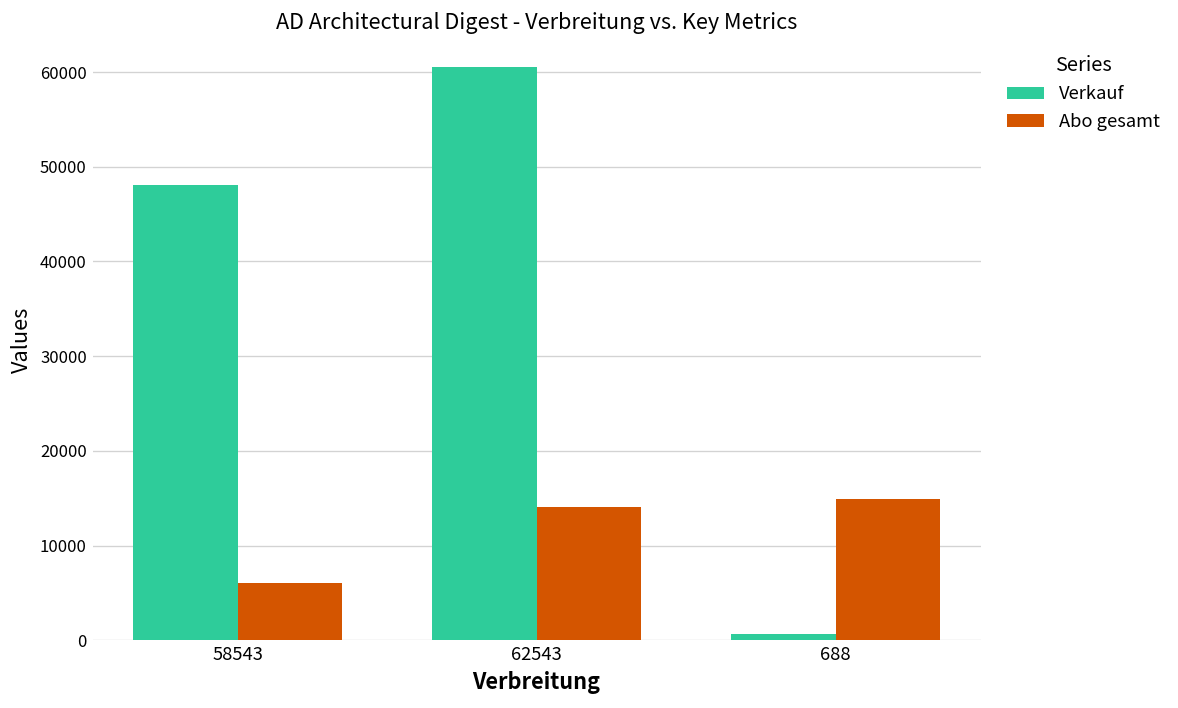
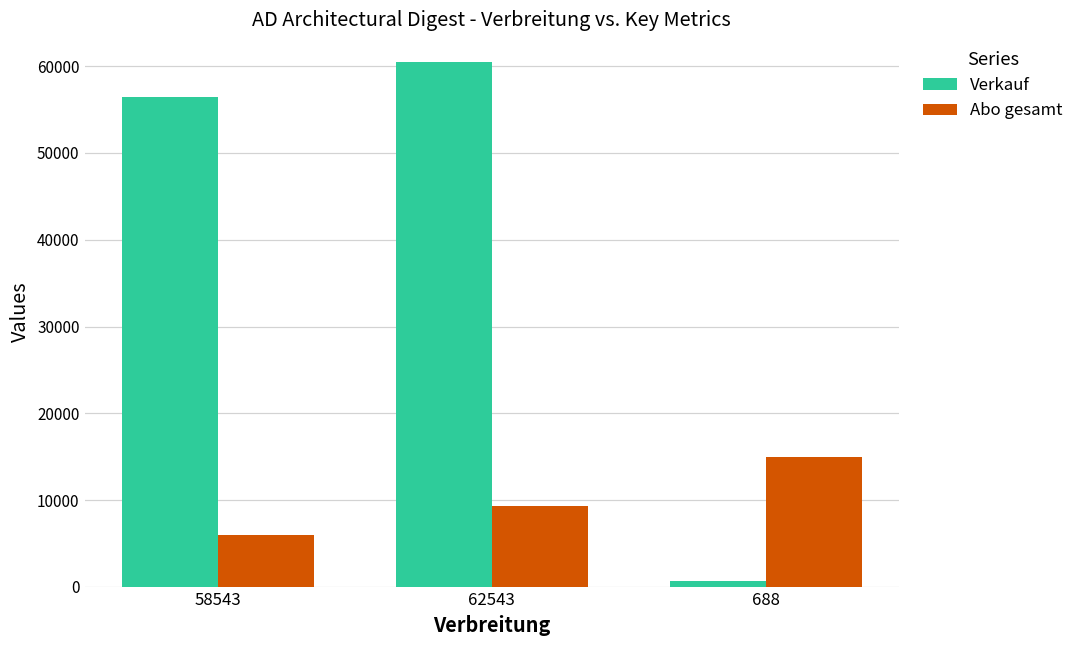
Verkauf, 58543: 48000 -> 56000
Abo gesamt, 62543: 14000 -> 9000
